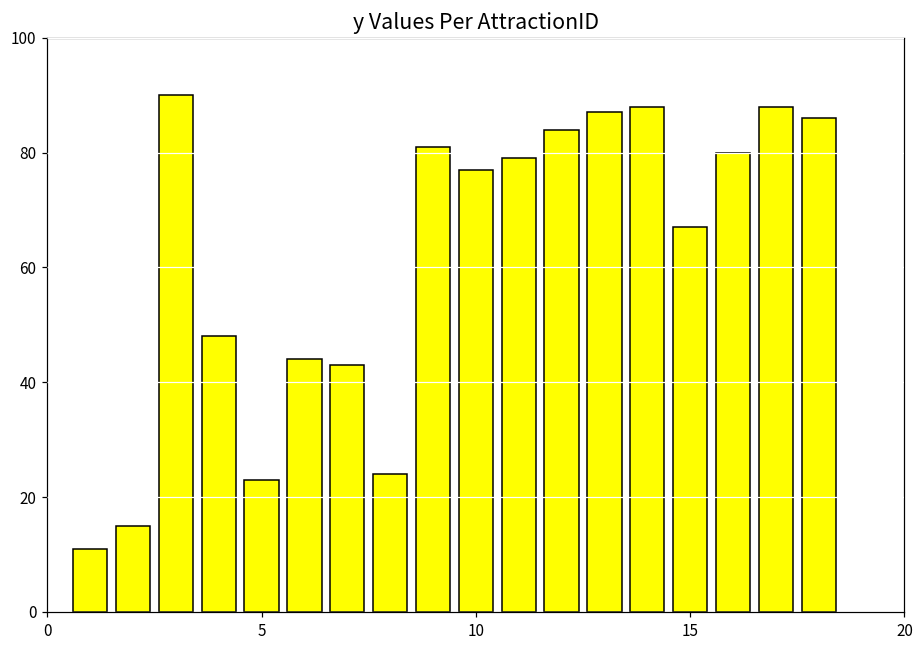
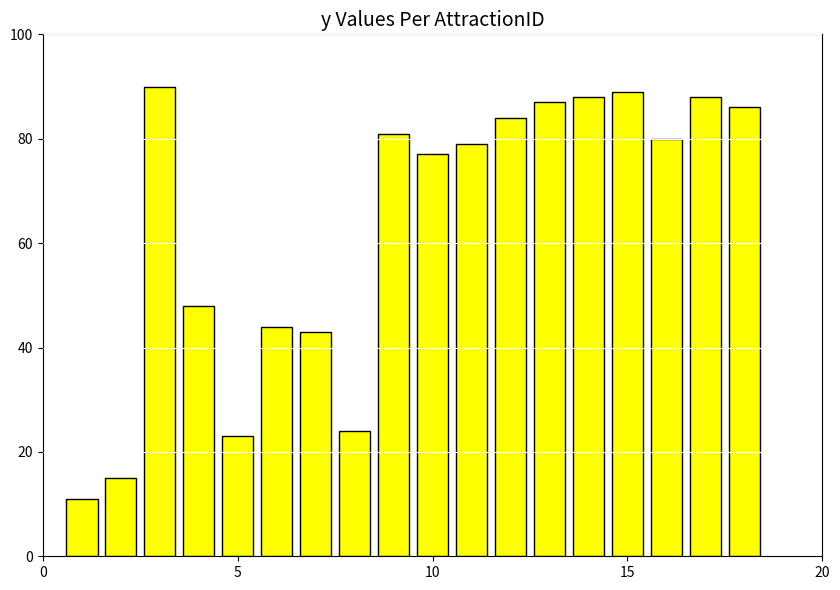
15: 67 -> 89
